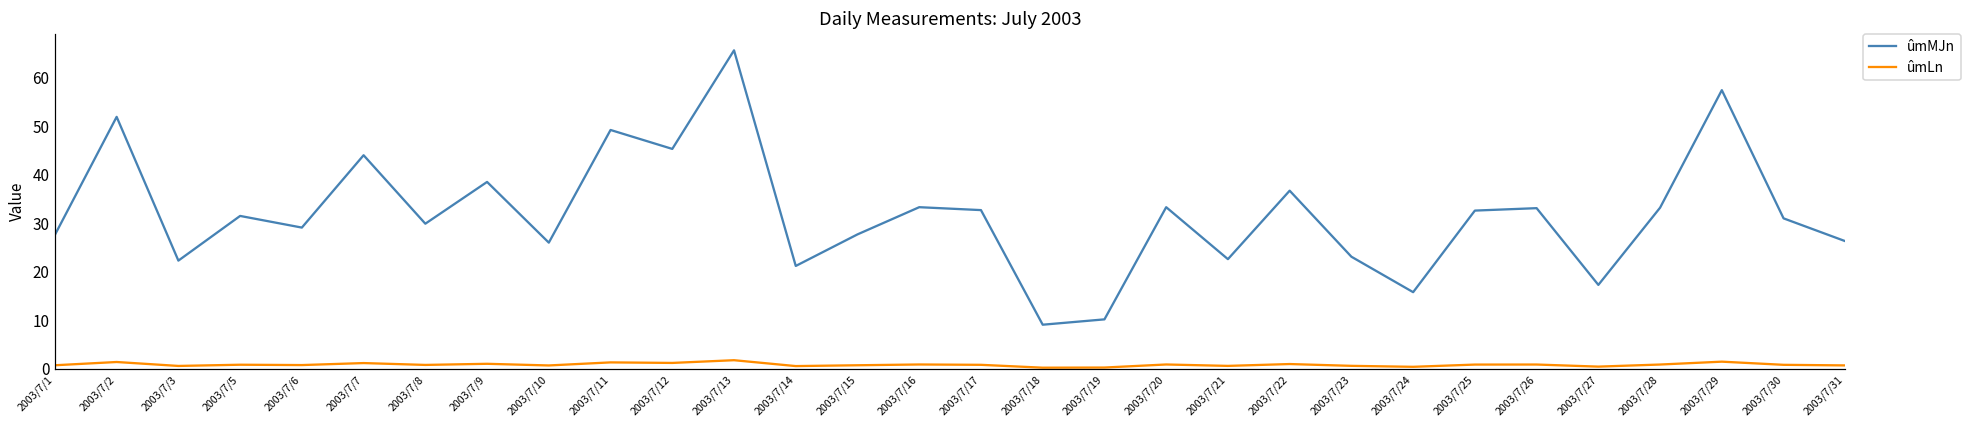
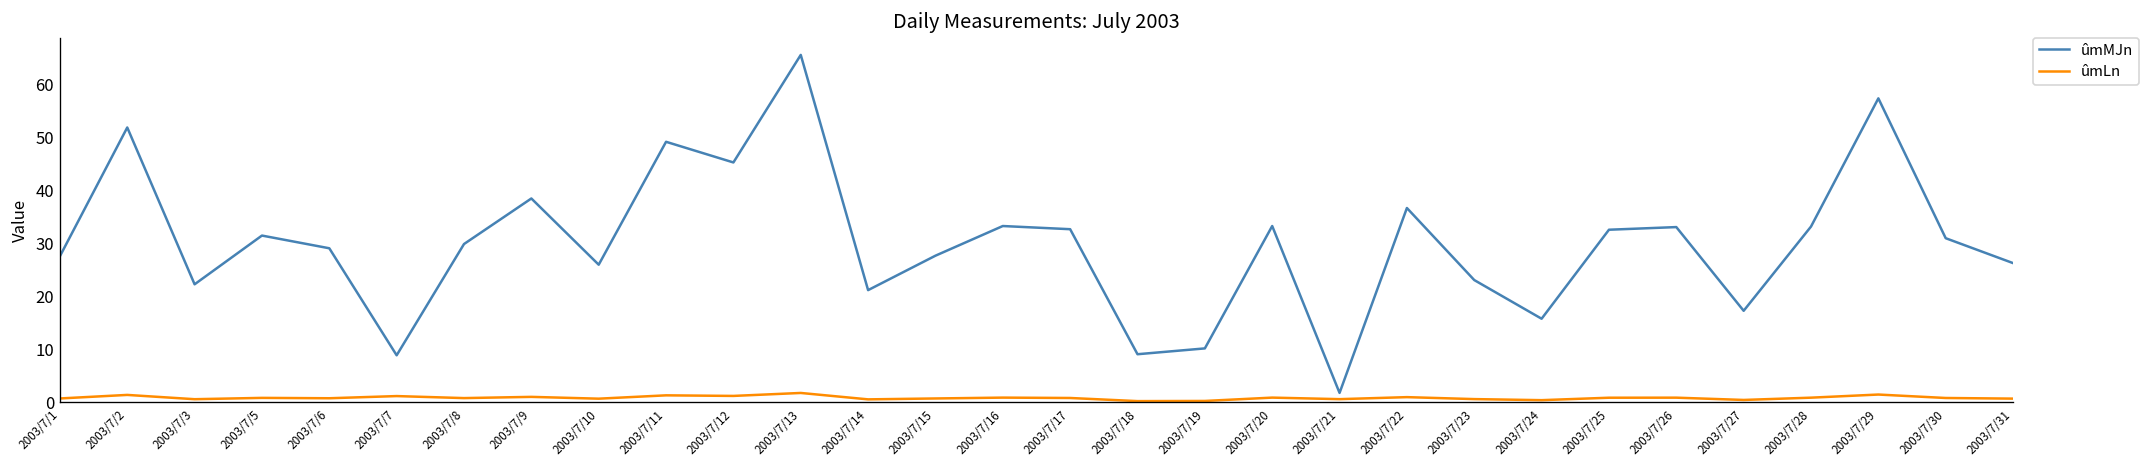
ûmMJn, 2003/7/7: 44 -> 9
ûmMJn, 2003/7/21: 23 -> 2
